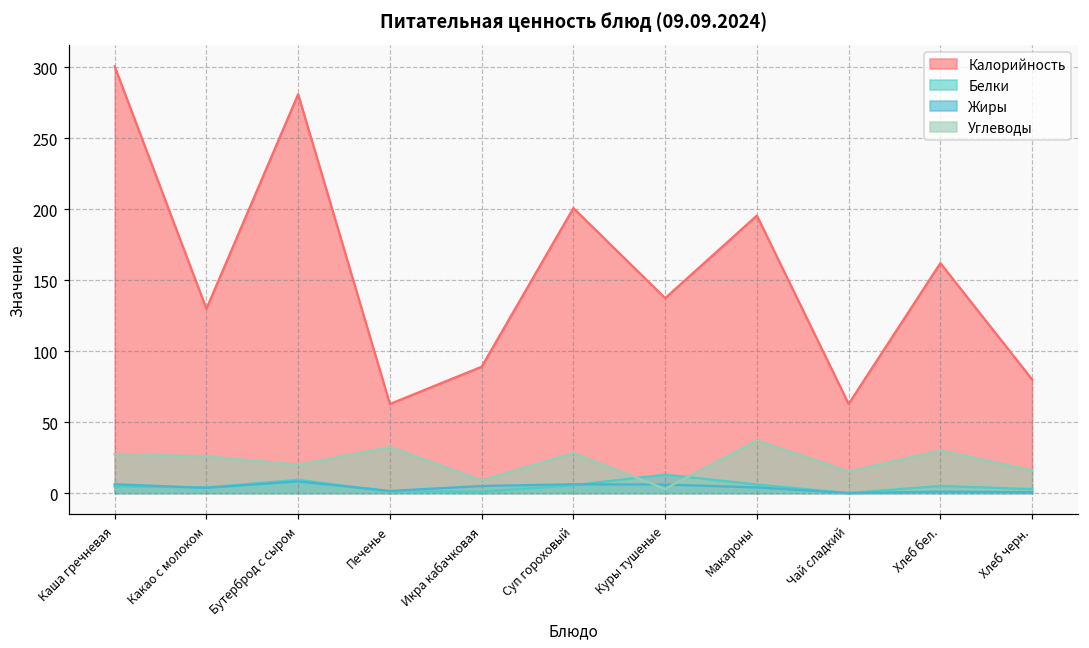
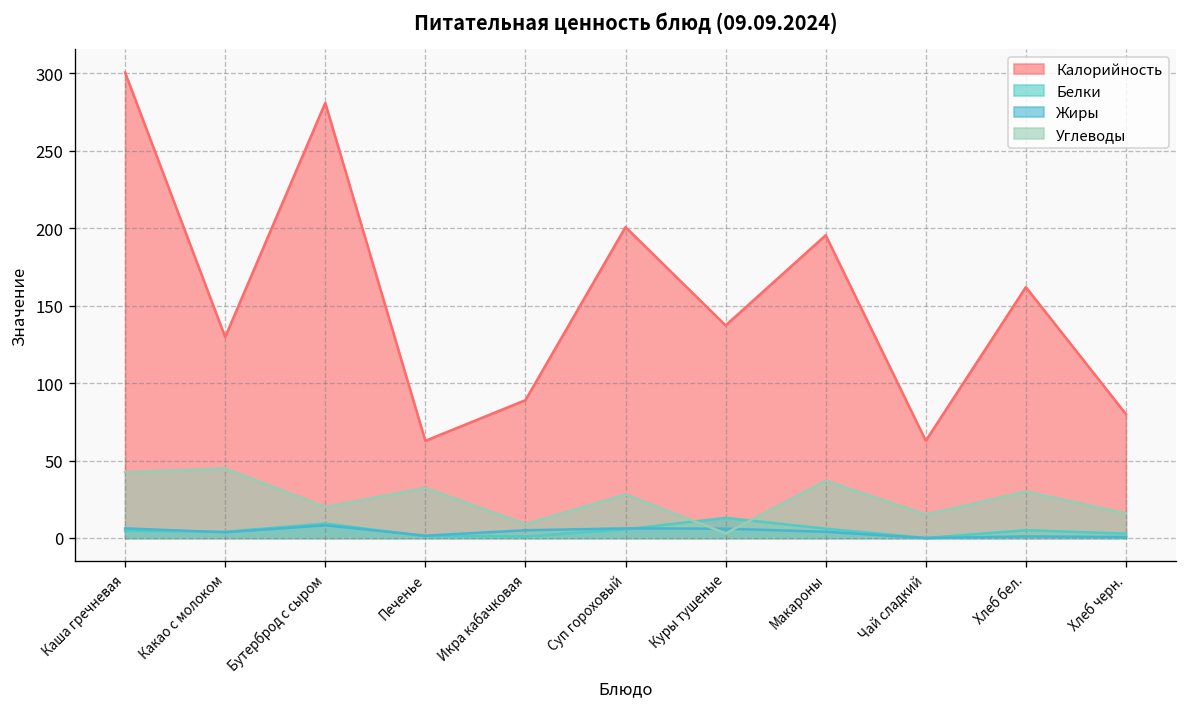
Углеводы, Каша гречневая: 27 -> 42
Углеводы, Какао с молоком: 26 -> 45
